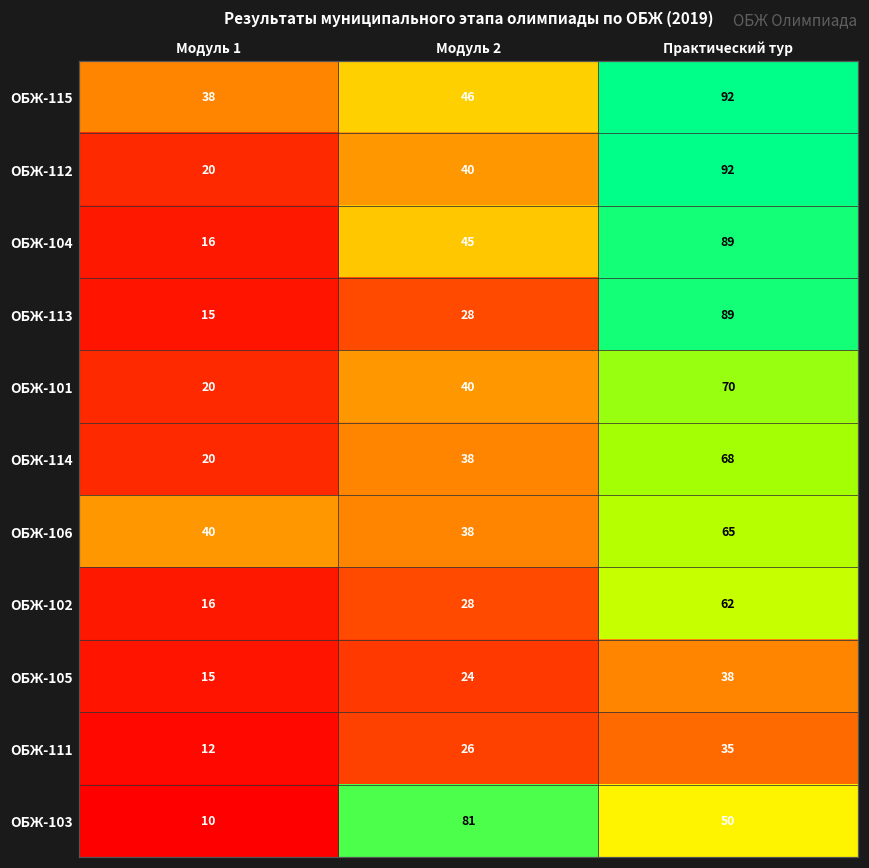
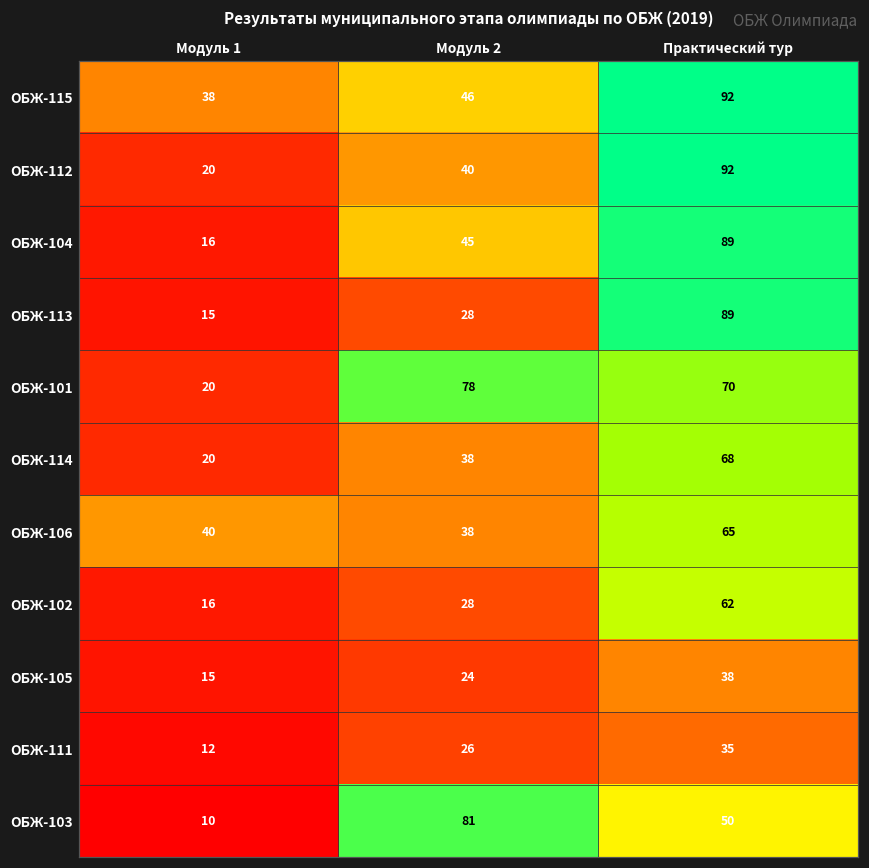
ОБЖ-101, Модуль 2: 40 -> 78
